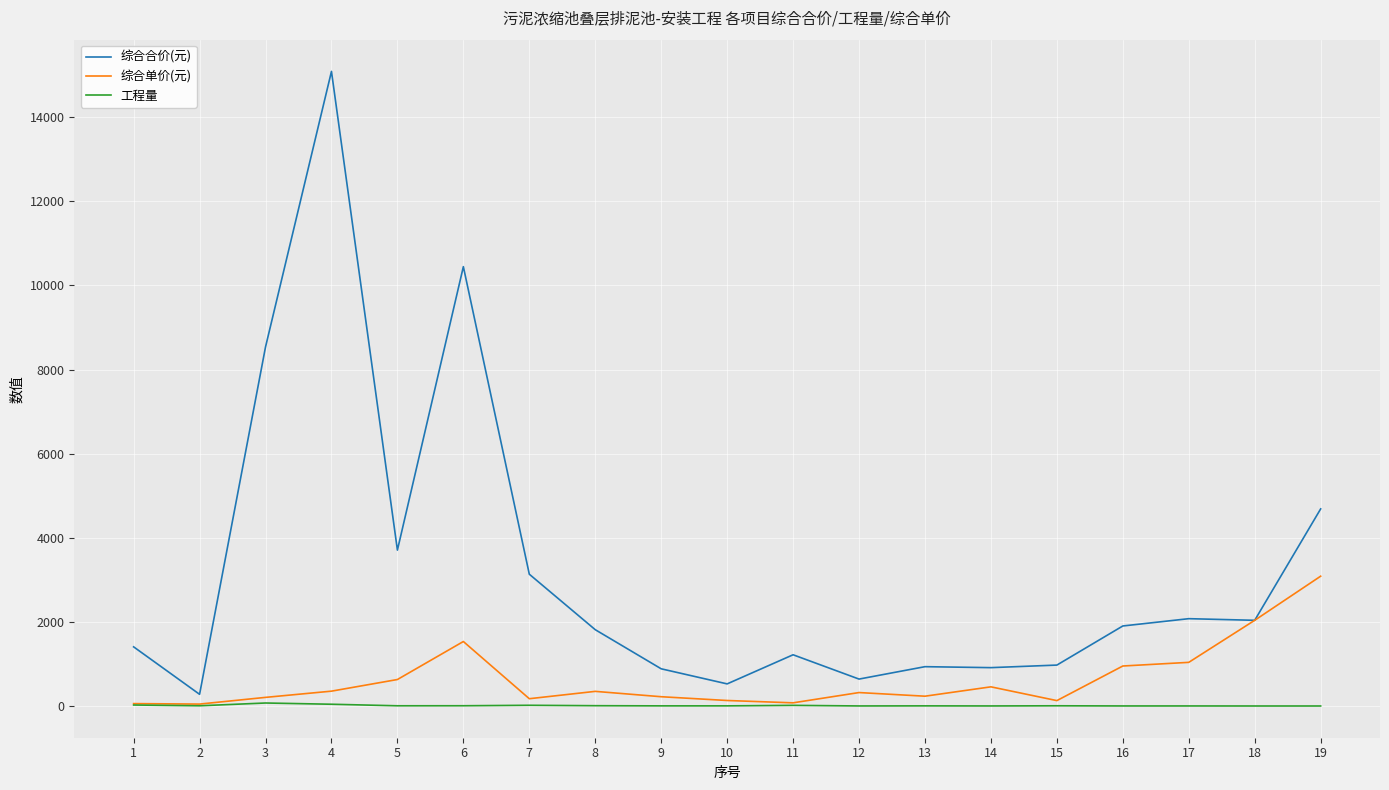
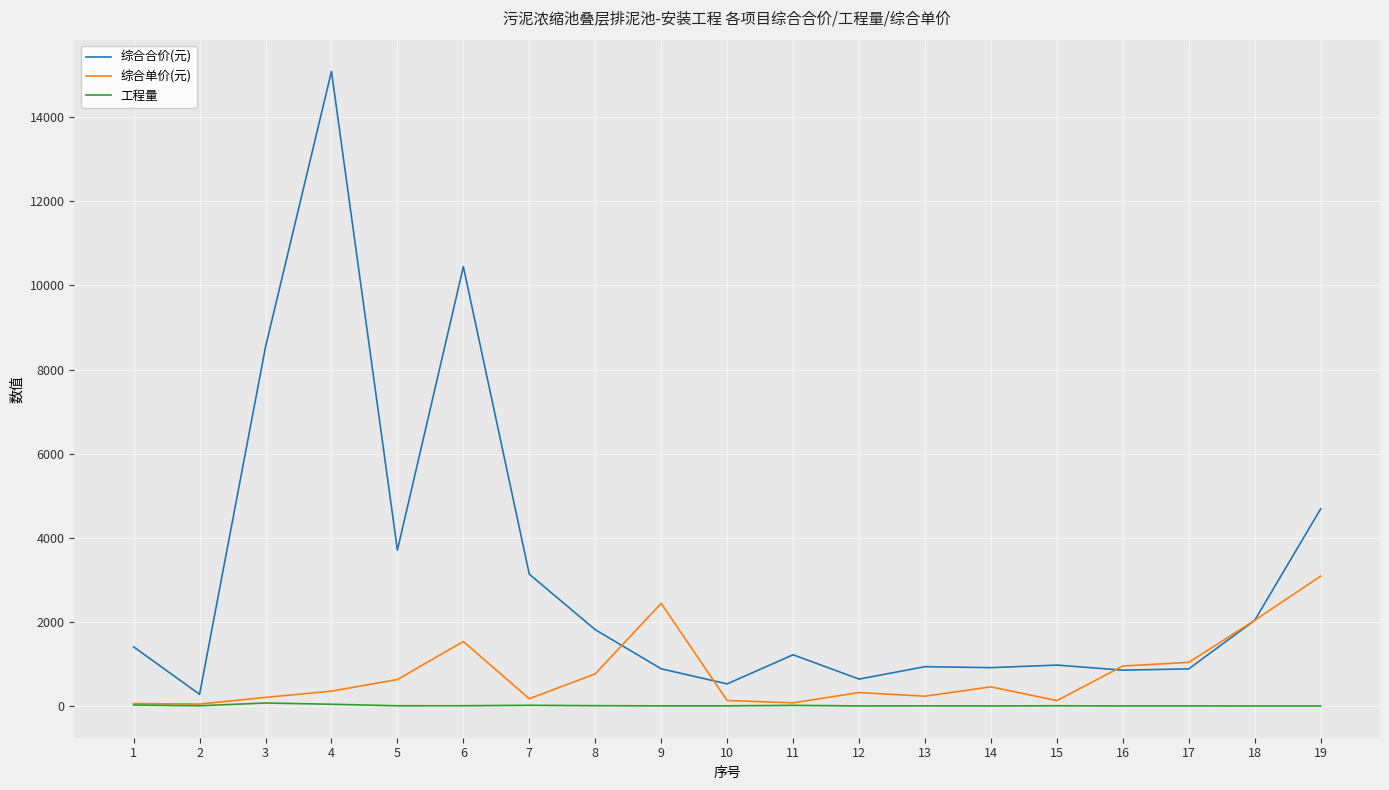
综合单价(元), 8: 300 -> 800
综合单价(元), 9: 200 -> 2400
综合合价(元), 16: 1900 -> 900
综合合价(元), 17: 2100 -> 900
